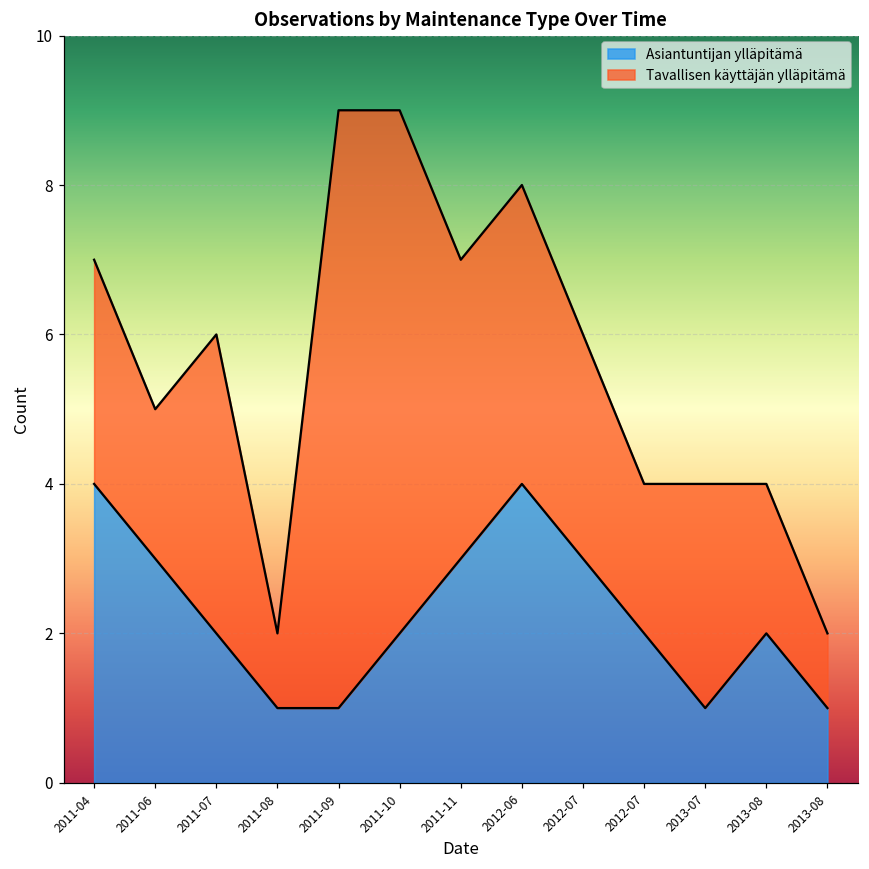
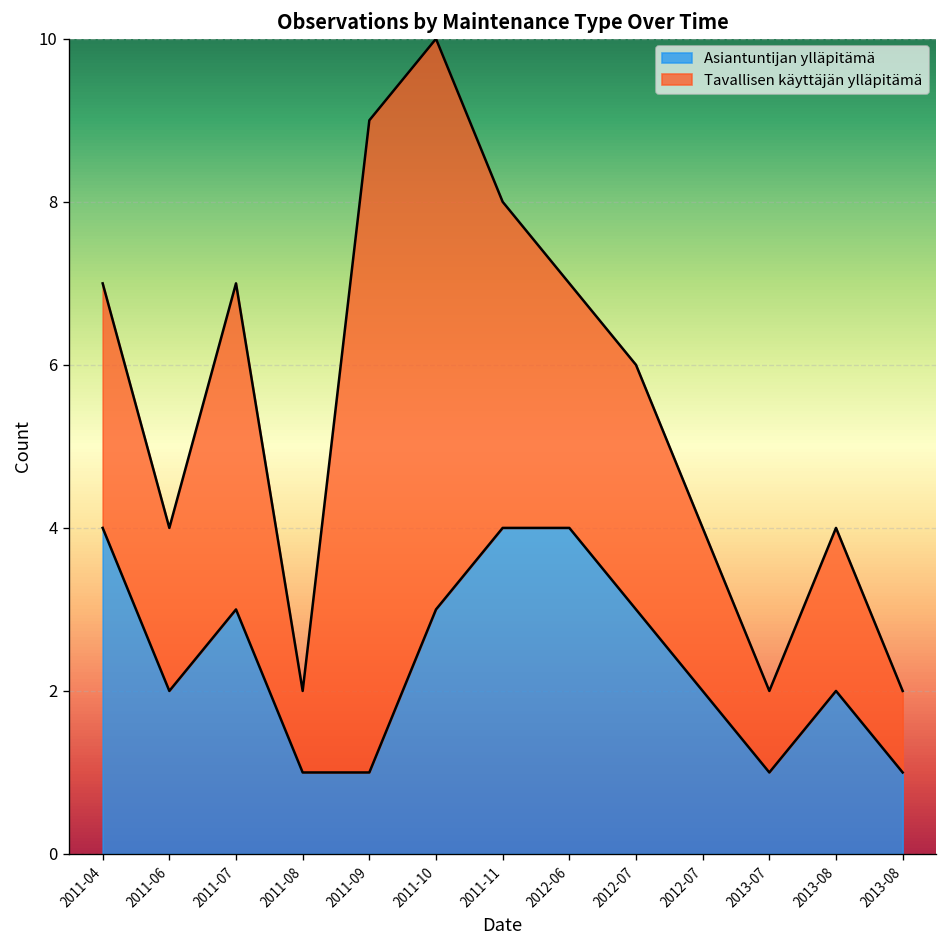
Asiantuntijan ylläpitämä, 2011-06: 3 -> 2
Asiantuntijan ylläpitämä, 2011-07: 2 -> 3
Asiantuntijan ylläpitämä, 2011-10: 2 -> 3
Asiantuntijan ylläpitämä, 2011-11: 3 -> 4
Tavallisen käyttäjän ylläpitämä, 2012-06: 4 -> 3
Tavallisen käyttäjän ylläpitämä, 2013-07: 3 -> 1
